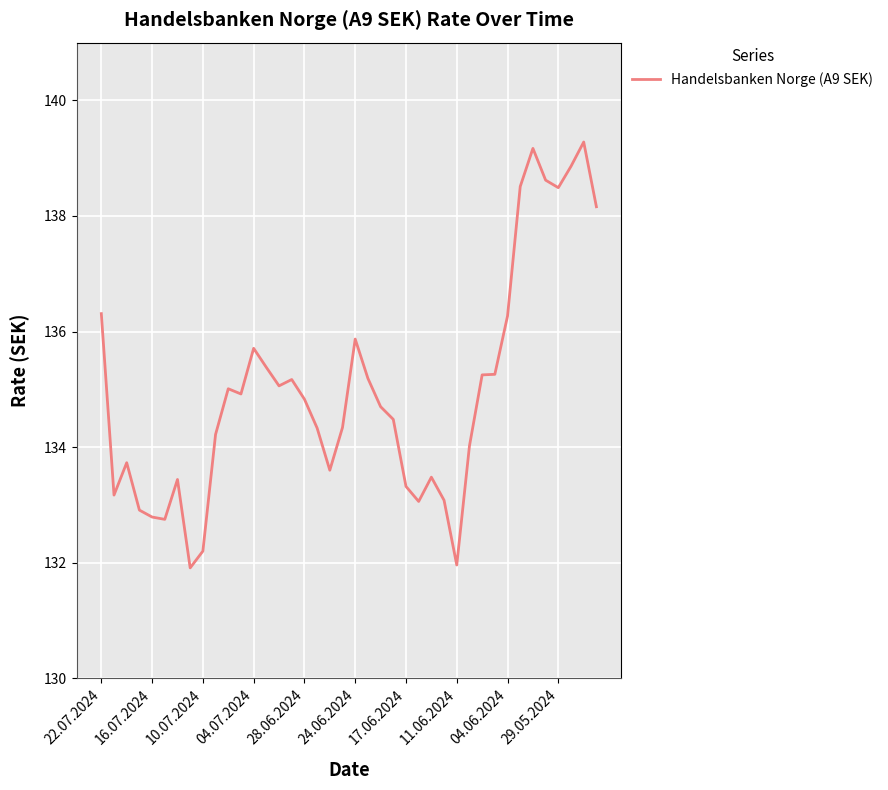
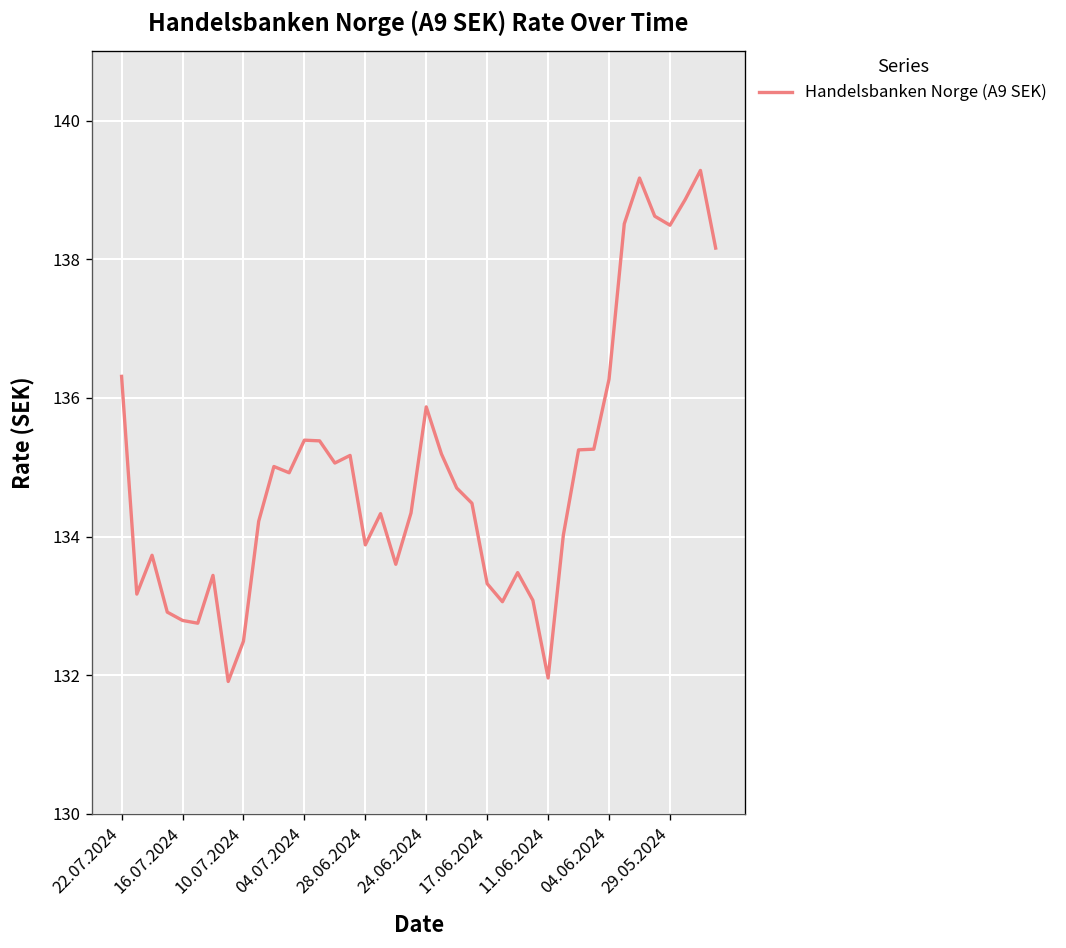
10.07.2024: 132.2 -> 132.5
04.07.2024: 135.7 -> 135.4
28.06.2024: 134.8 -> 133.9
